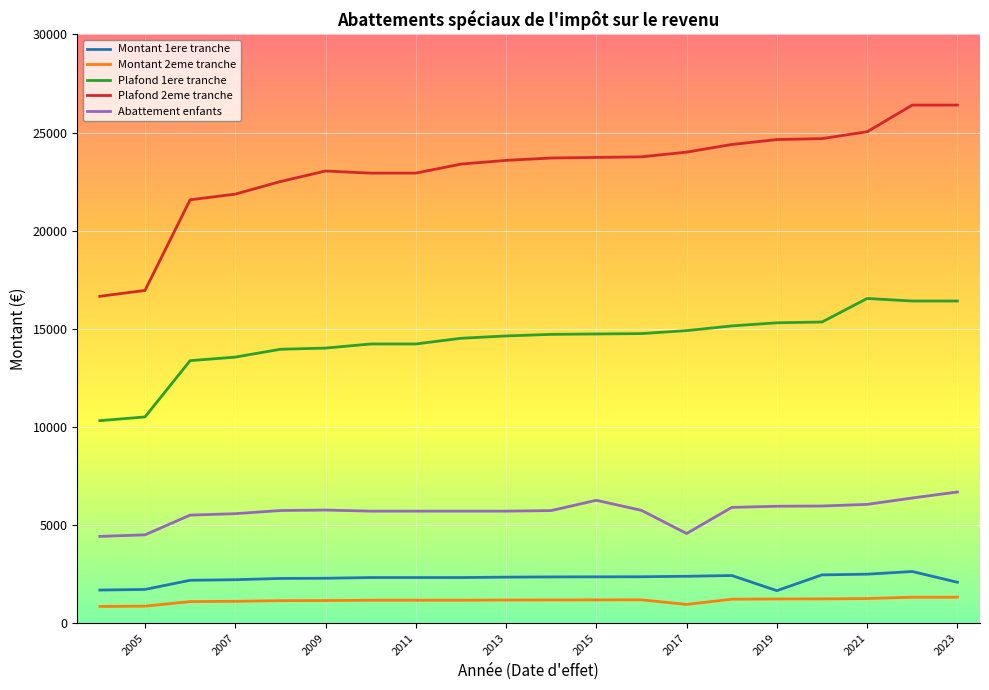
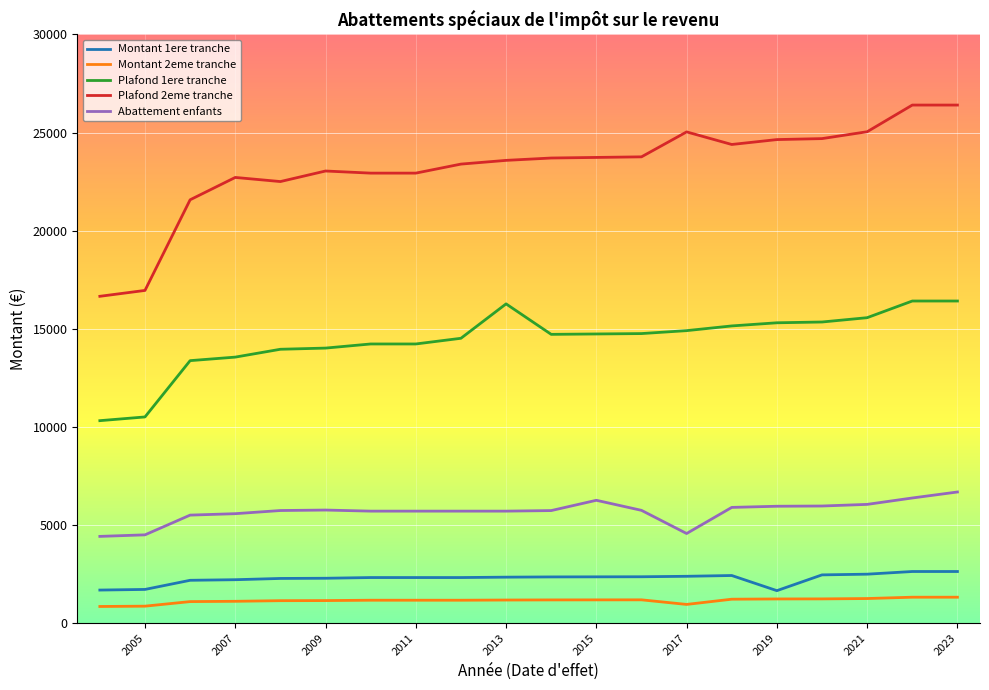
Plafond 2eme tranche, 2007: 21900 -> 22700
Plafond 1ere tranche, 2013: 14600 -> 16300
Plafond 2eme tranche, 2017: 24000 -> 25000
Plafond 1ere tranche, 2021: 16500 -> 15600
Montant 1ere tranche, 2023: 2100 -> 2600
